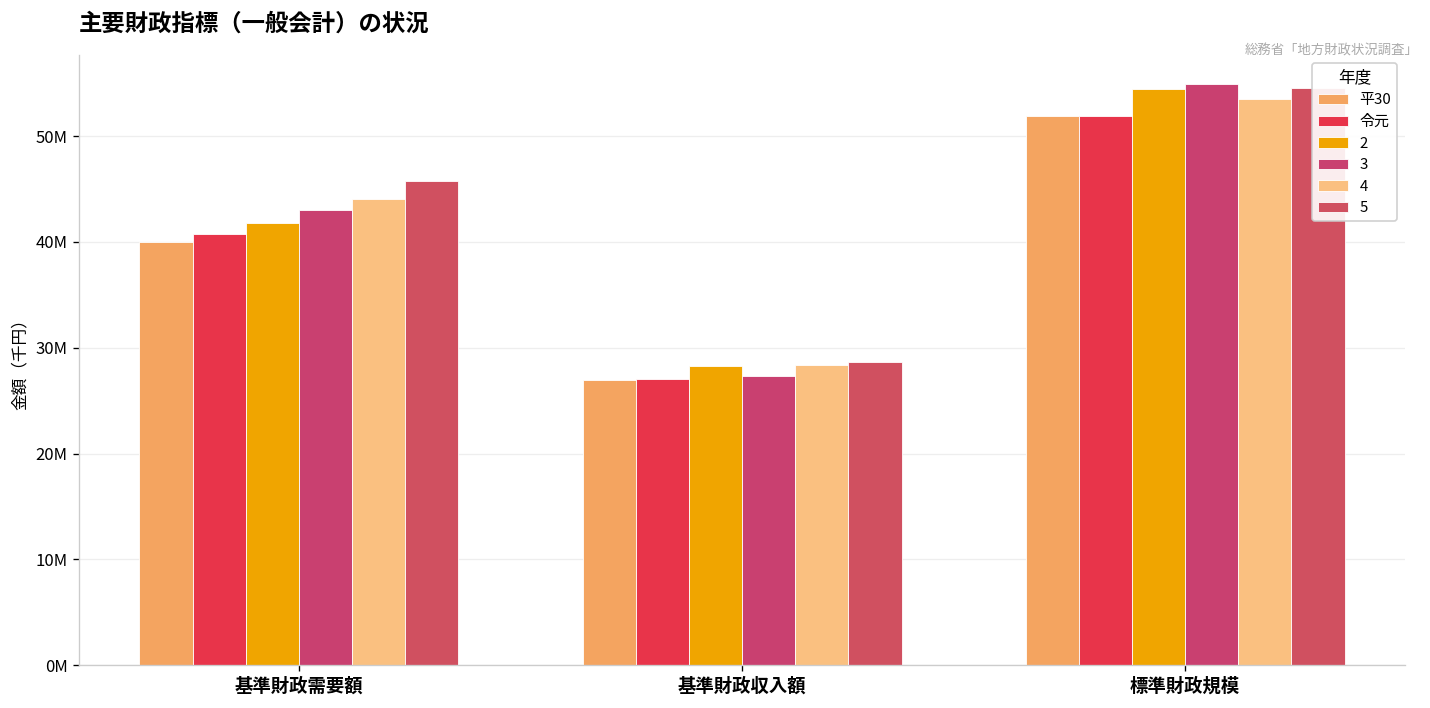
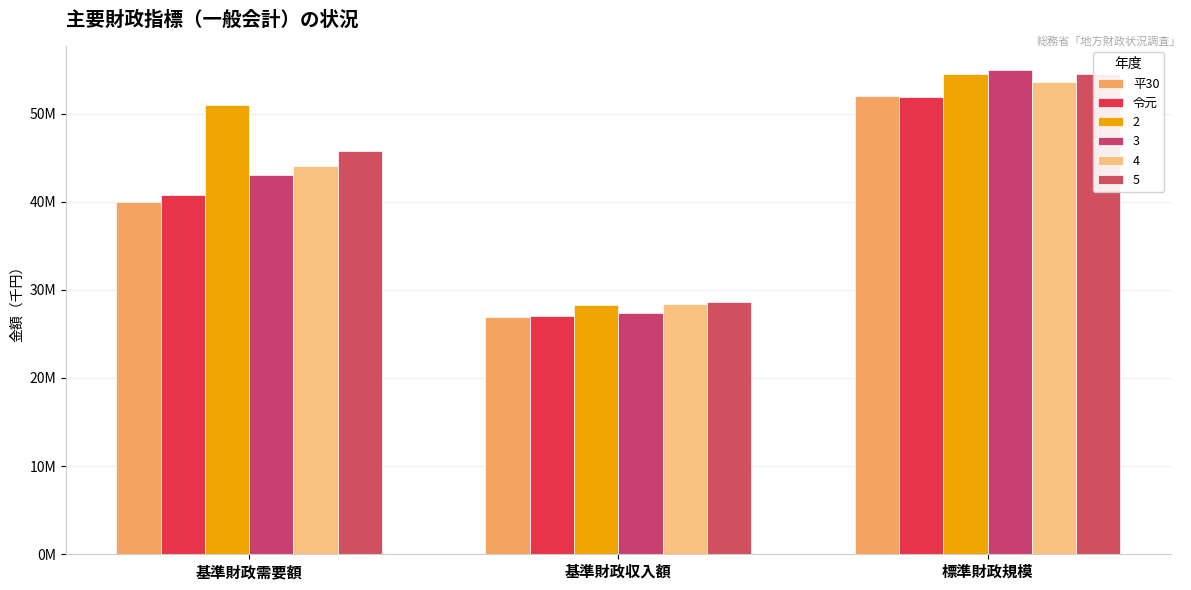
2, 基準財政需要額: 42000000 -> 51000000
